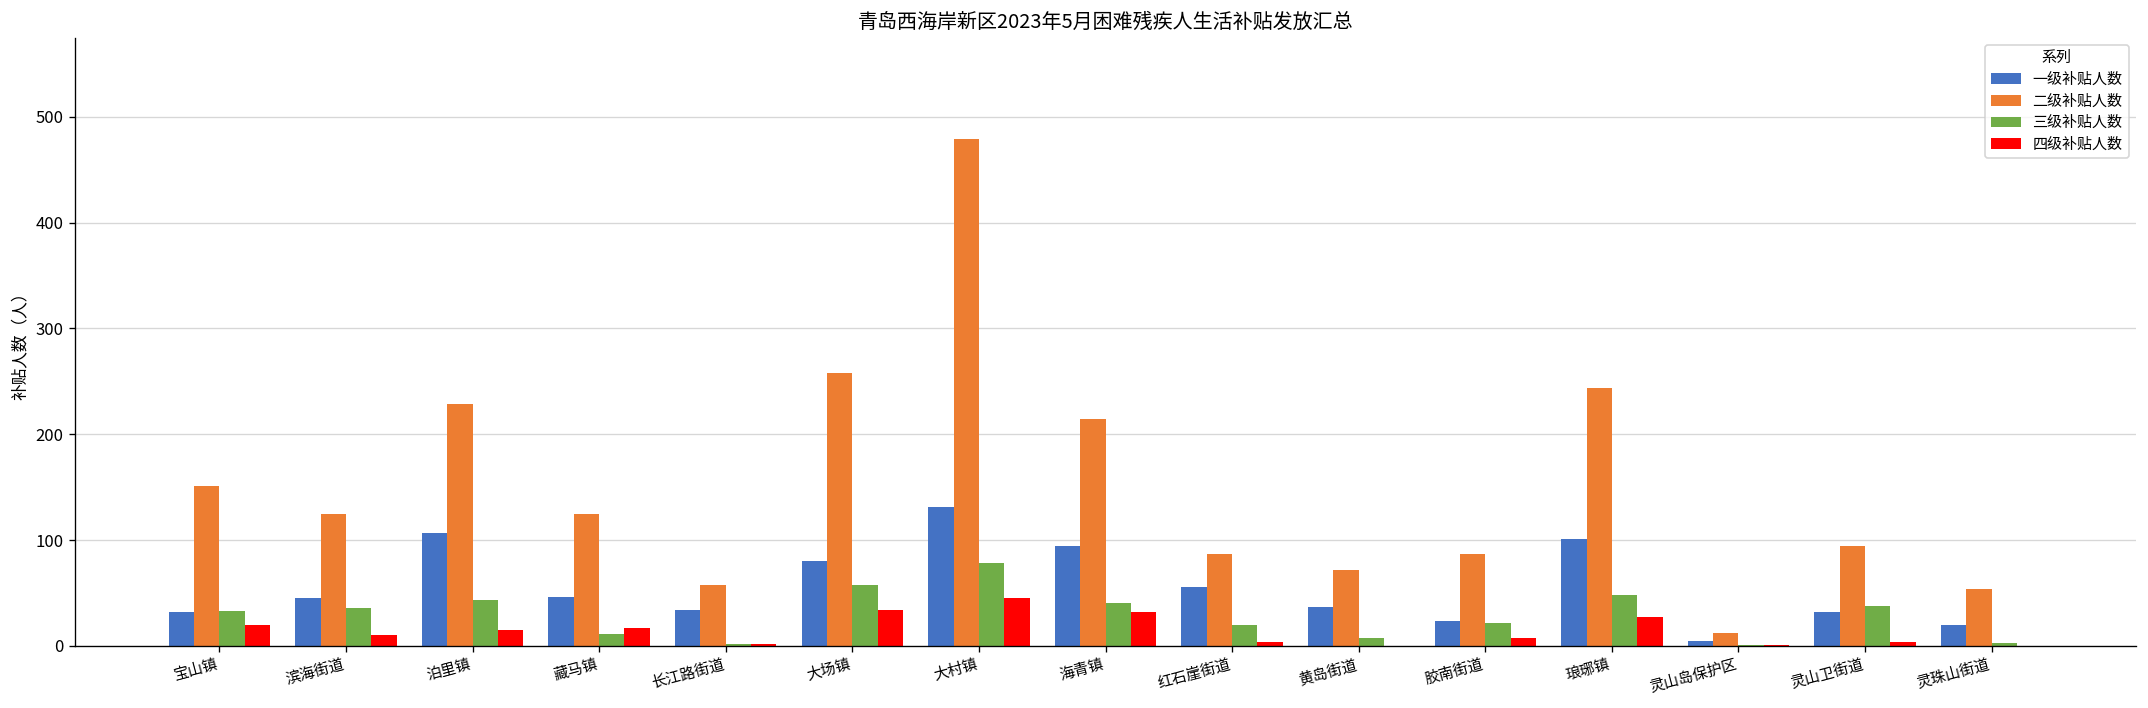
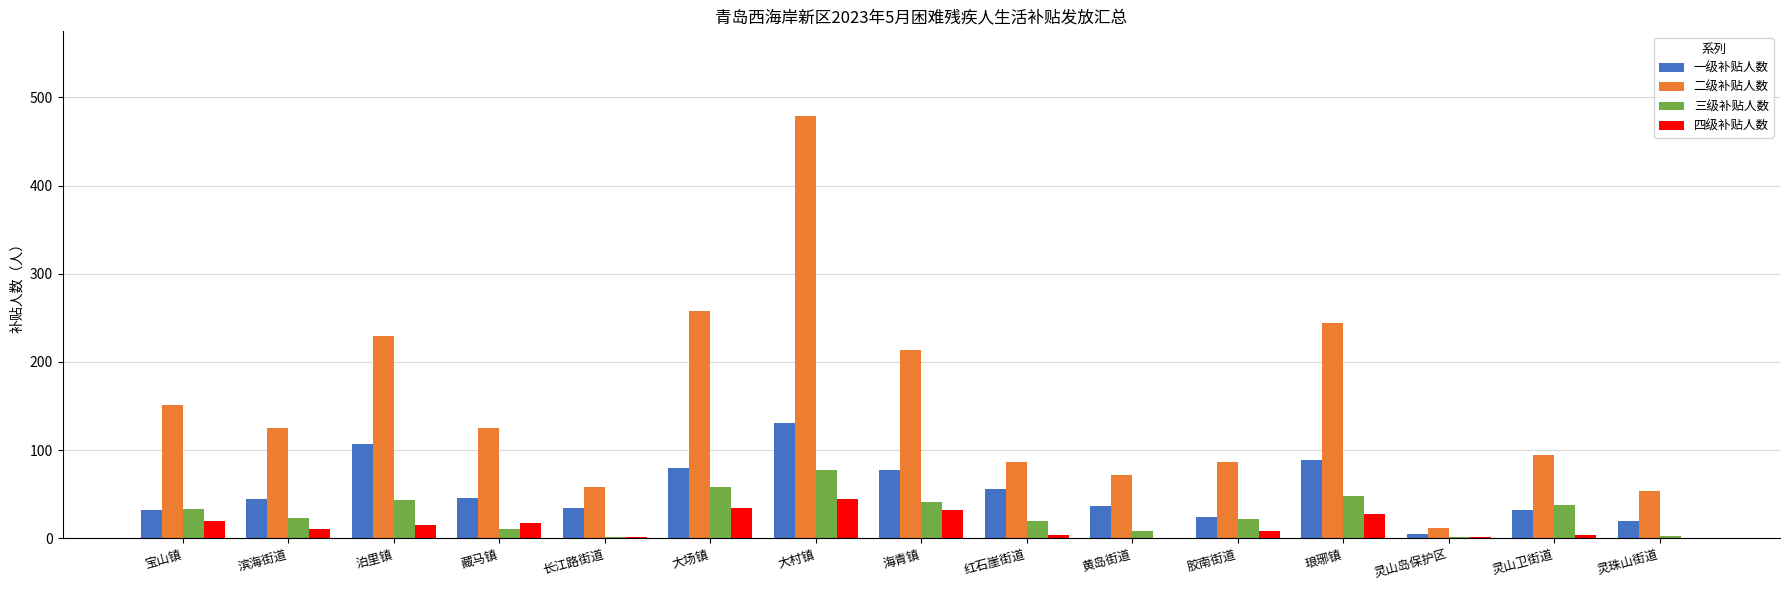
三级补贴人数, 滨海街道: 40 -> 20
一级补贴人数, 海青镇: 90 -> 80
一级补贴人数, 琅琊镇: 100 -> 90
